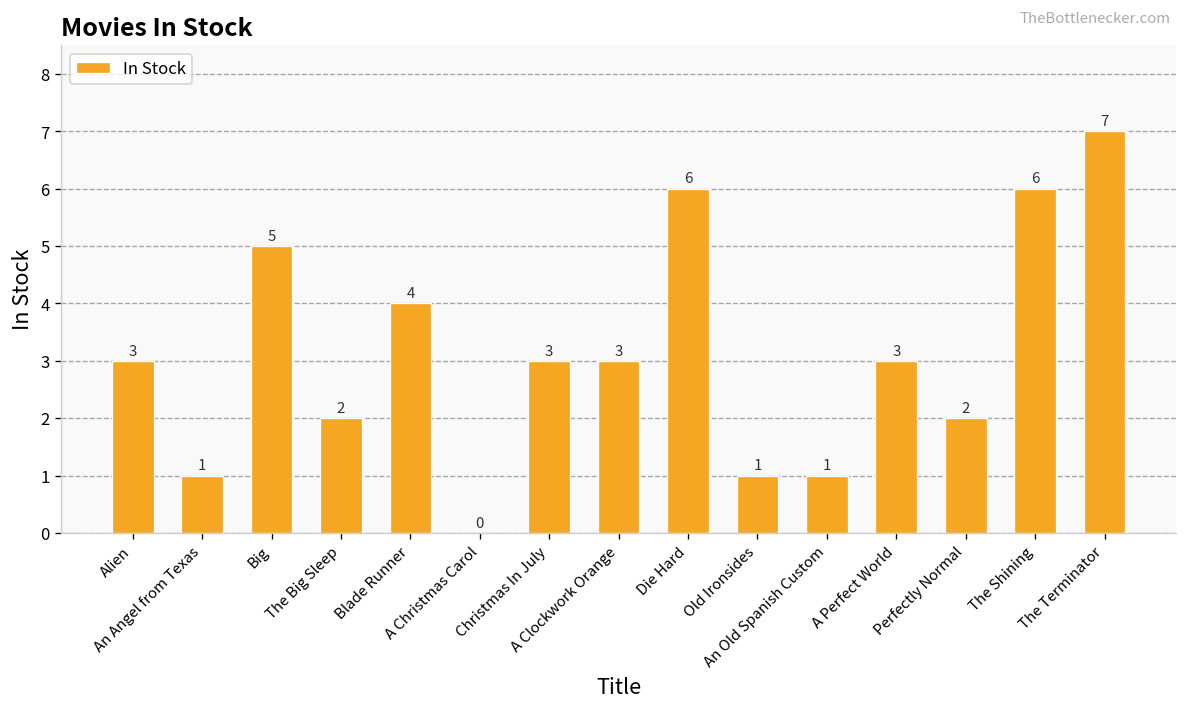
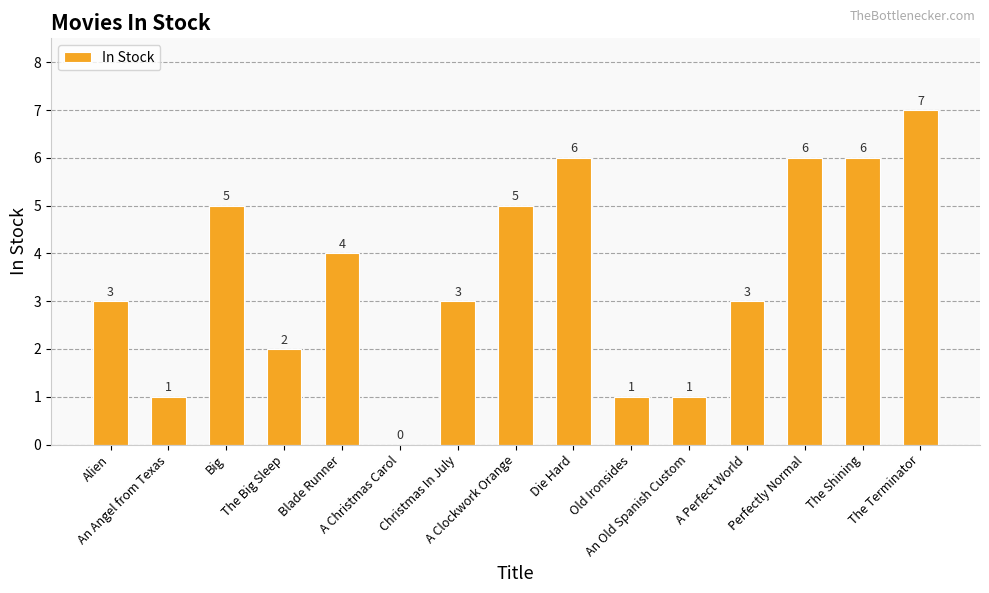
A Clockwork Orange: 3 -> 5
Perfectly Normal: 2 -> 6
